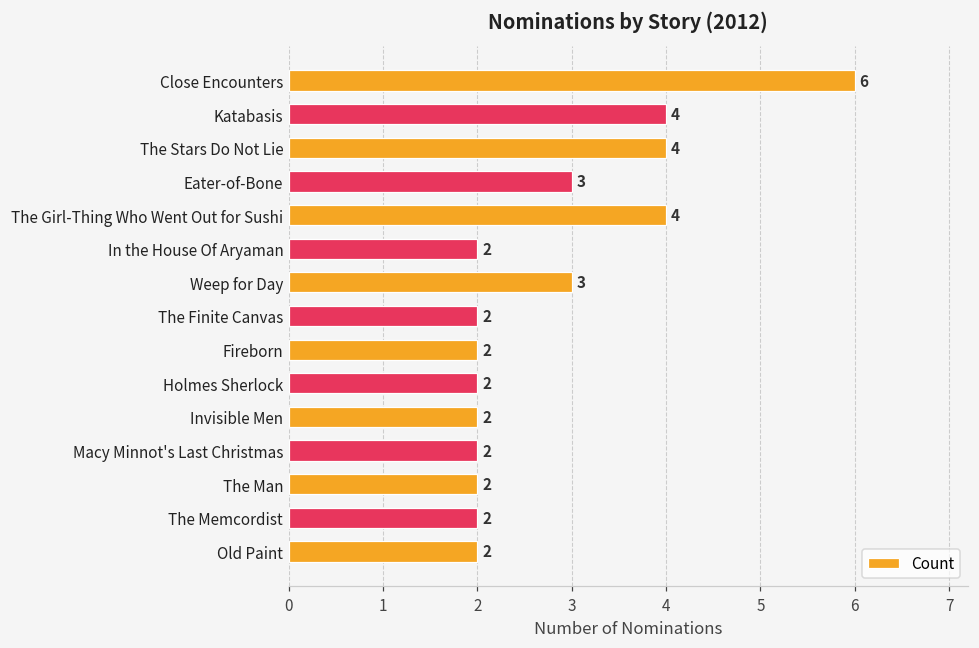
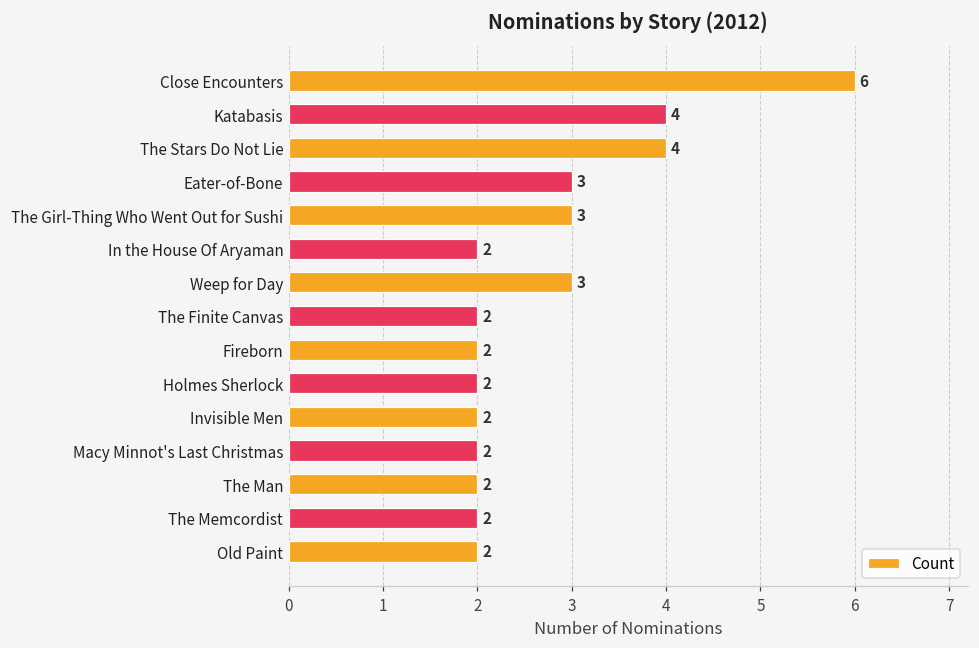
The Girl-Thing Who Went Out for Sushi: 4 -> 3
